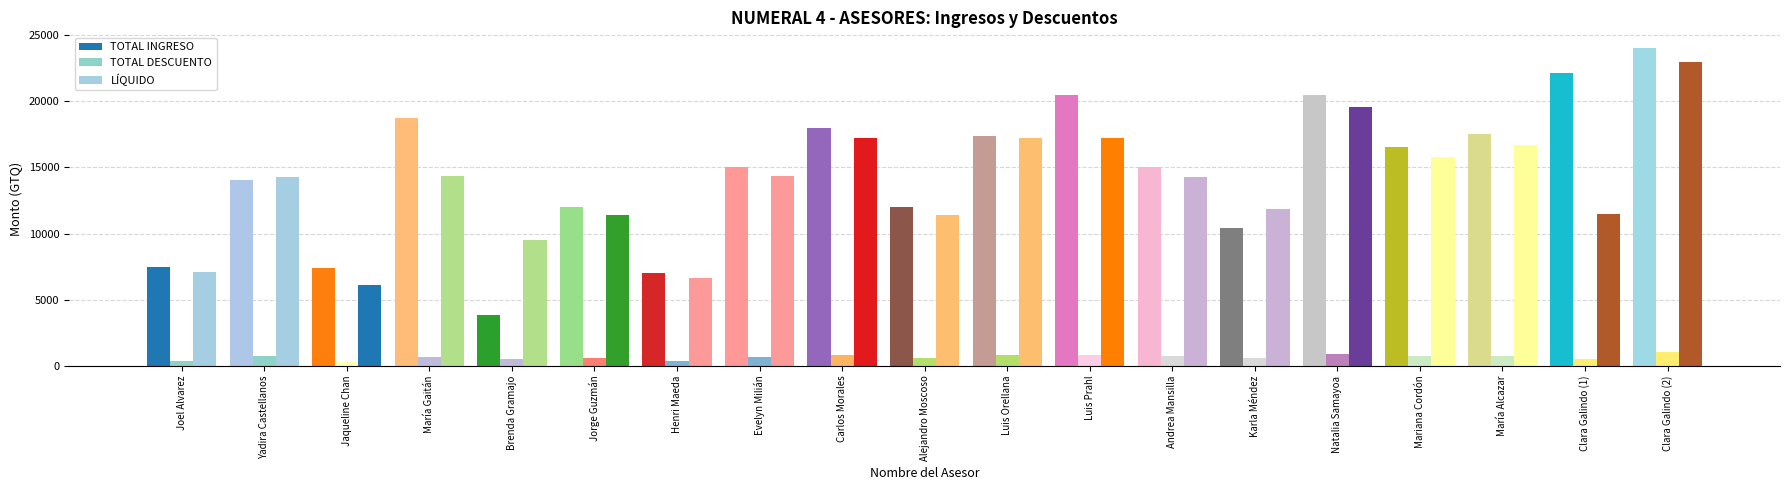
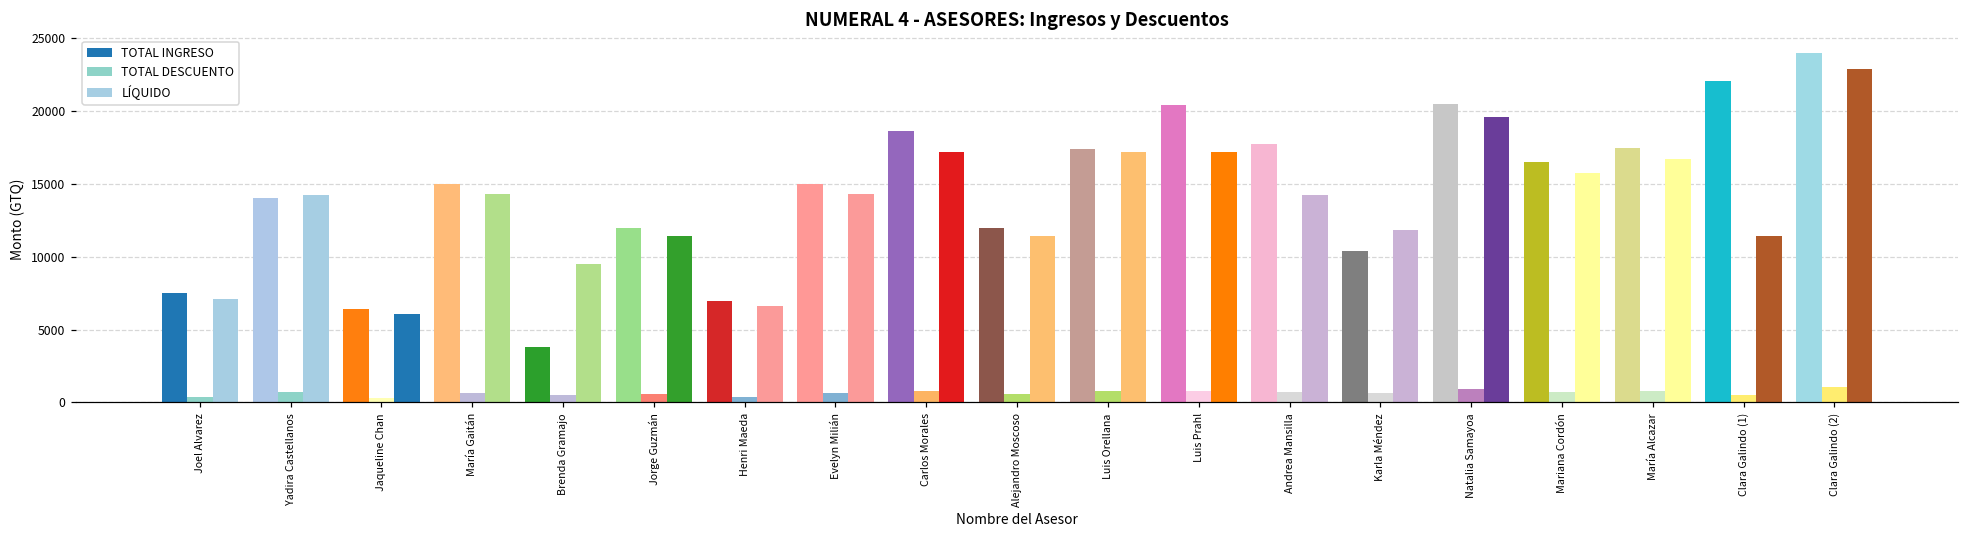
TOTAL INGRESO, Jaqueline Chan: 7400 -> 6400
TOTAL INGRESO, María Gaitán: 18700 -> 15000
TOTAL INGRESO, Carlos Morales: 18000 -> 18600
TOTAL INGRESO, Andrea Mansilla: 15000 -> 17700
